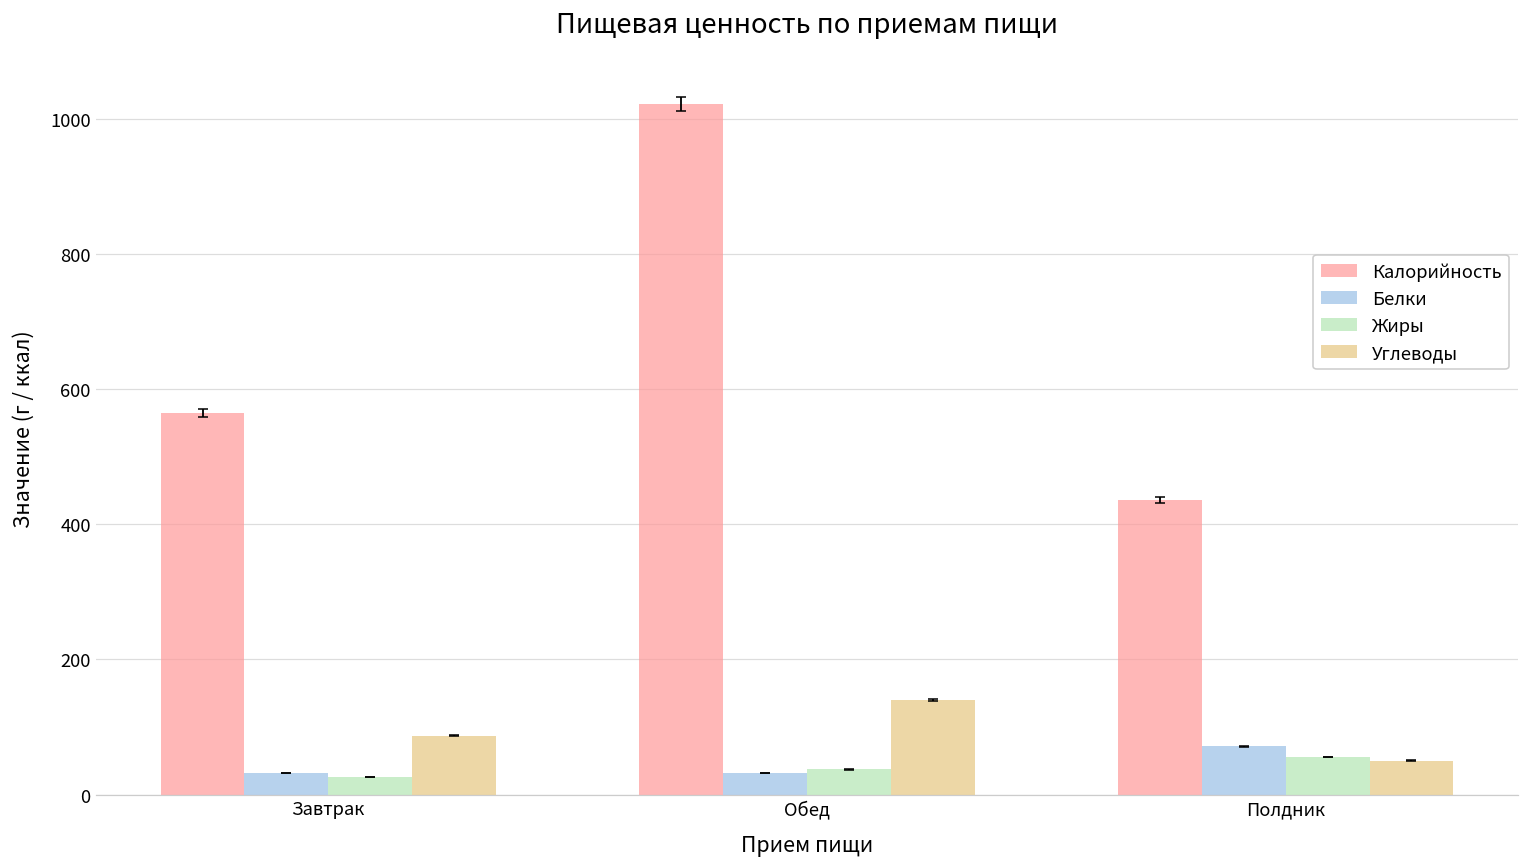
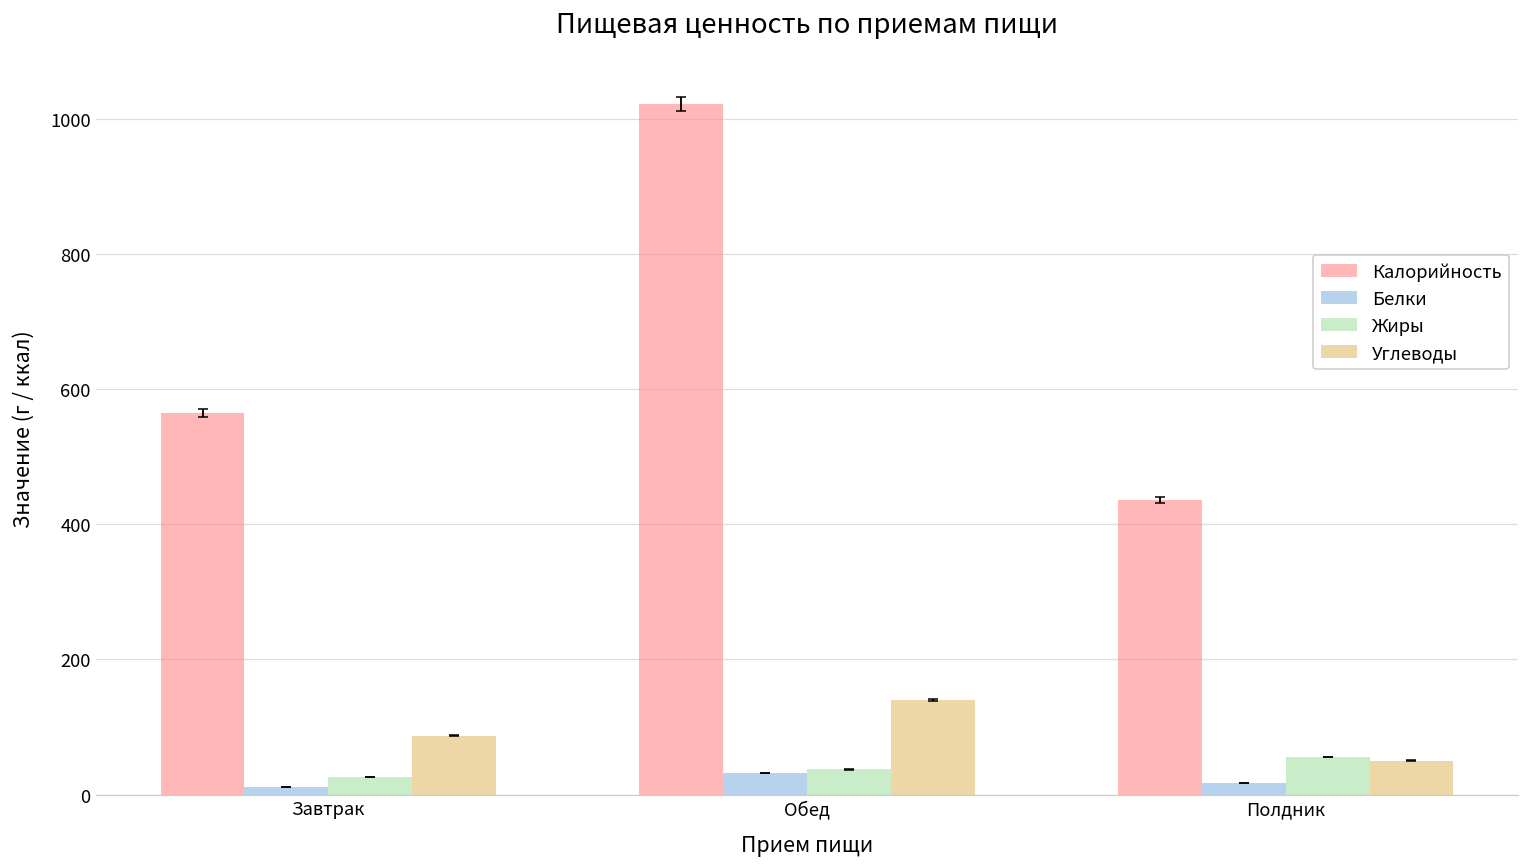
Белки, Завтрак: 30 -> 10
Белки, Полдник: 70 -> 20
